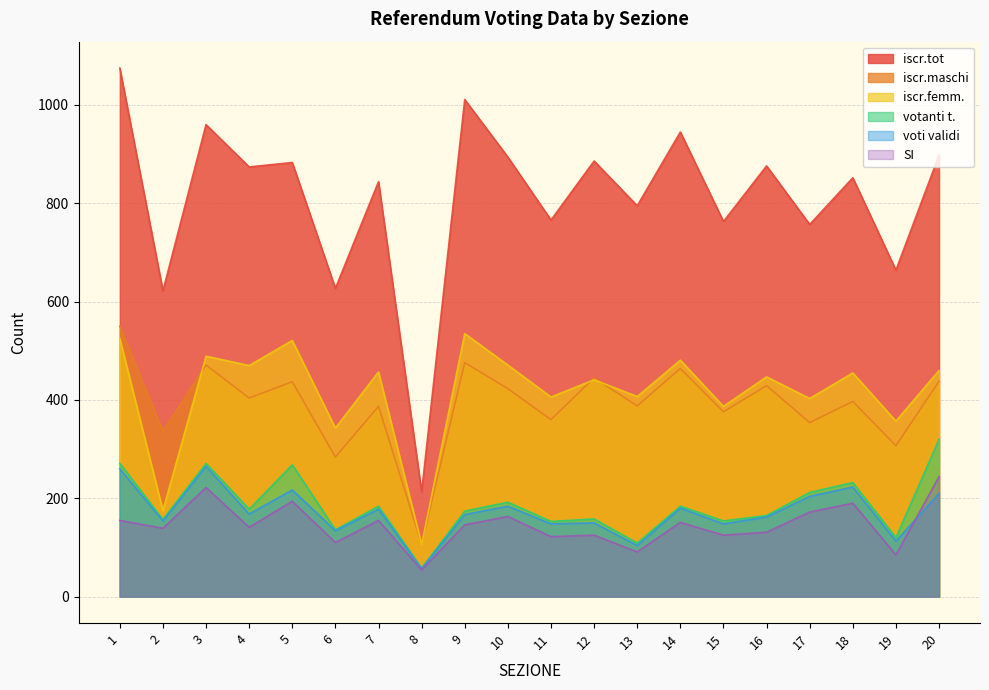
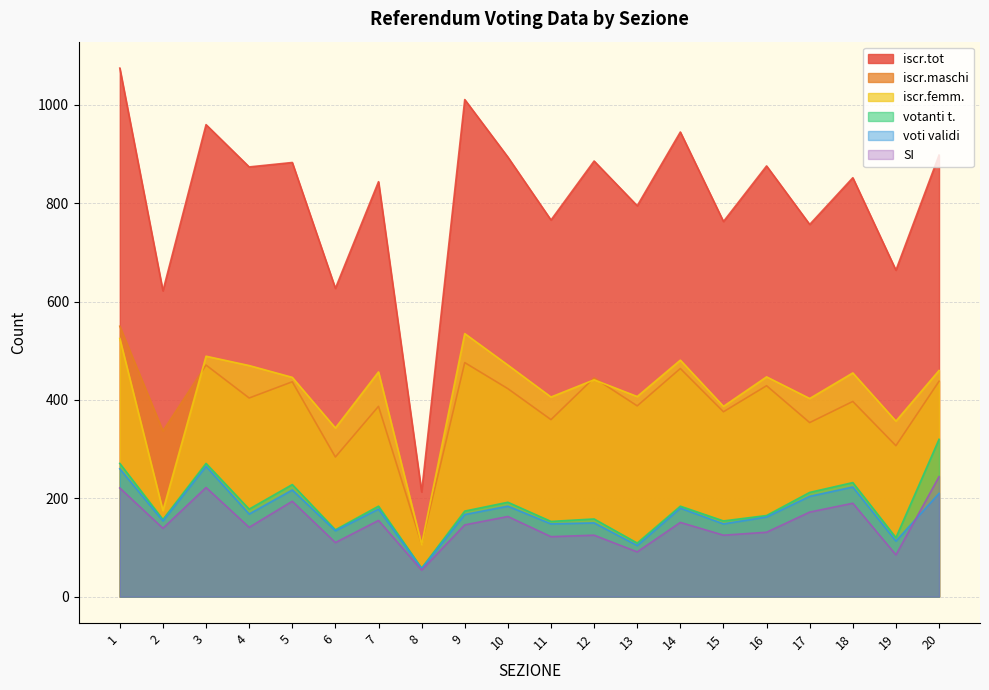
SI, 1: 160 -> 220
iscr.femm., 5: 520 -> 450
votanti t., 5: 270 -> 230
